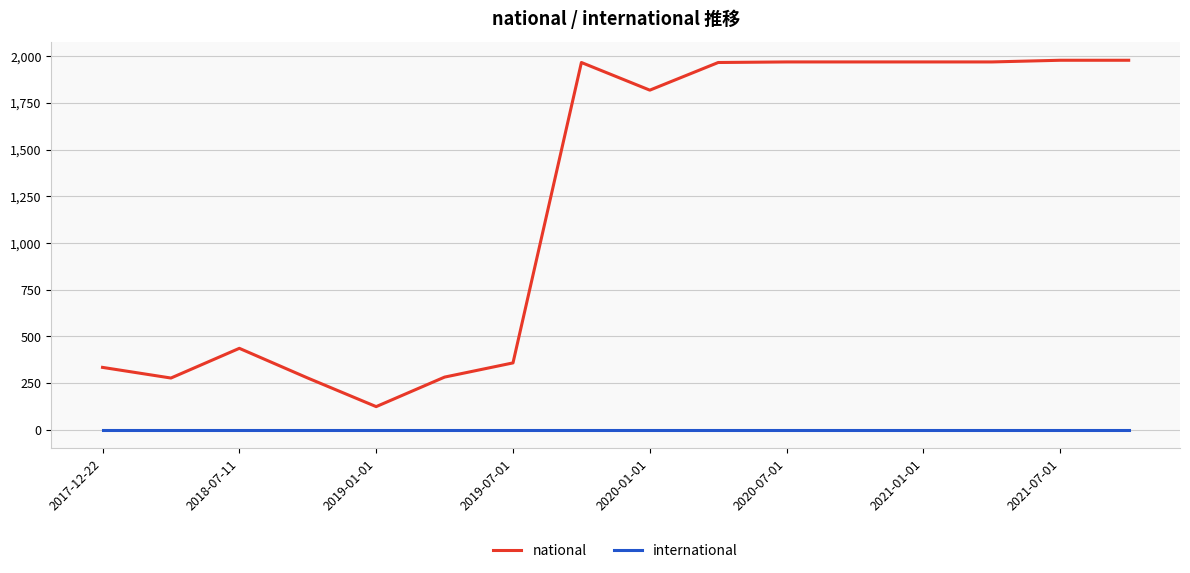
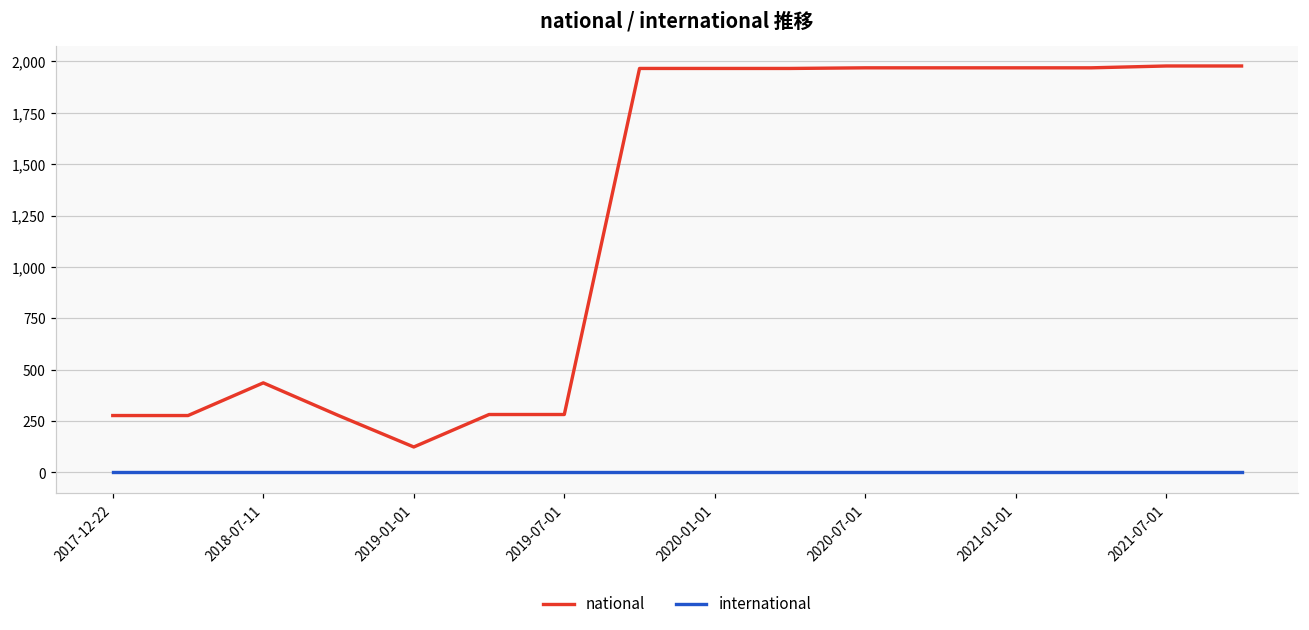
national, 2017-12-22: 330 -> 280
national, 2019-07-01: 360 -> 280
national, 2020-01-01: 1,820 -> 1,970
